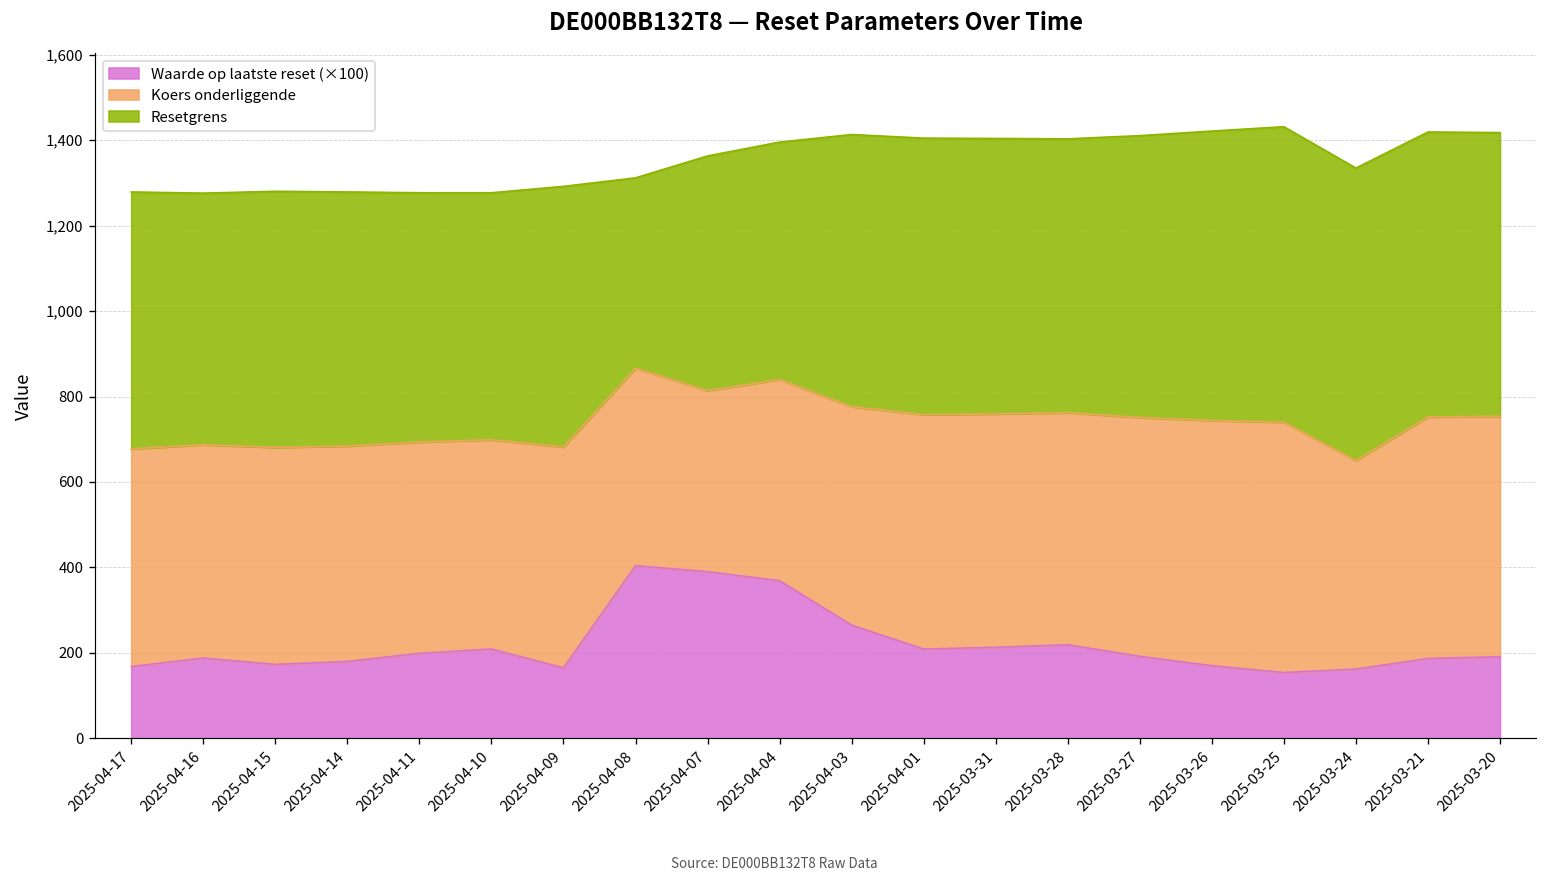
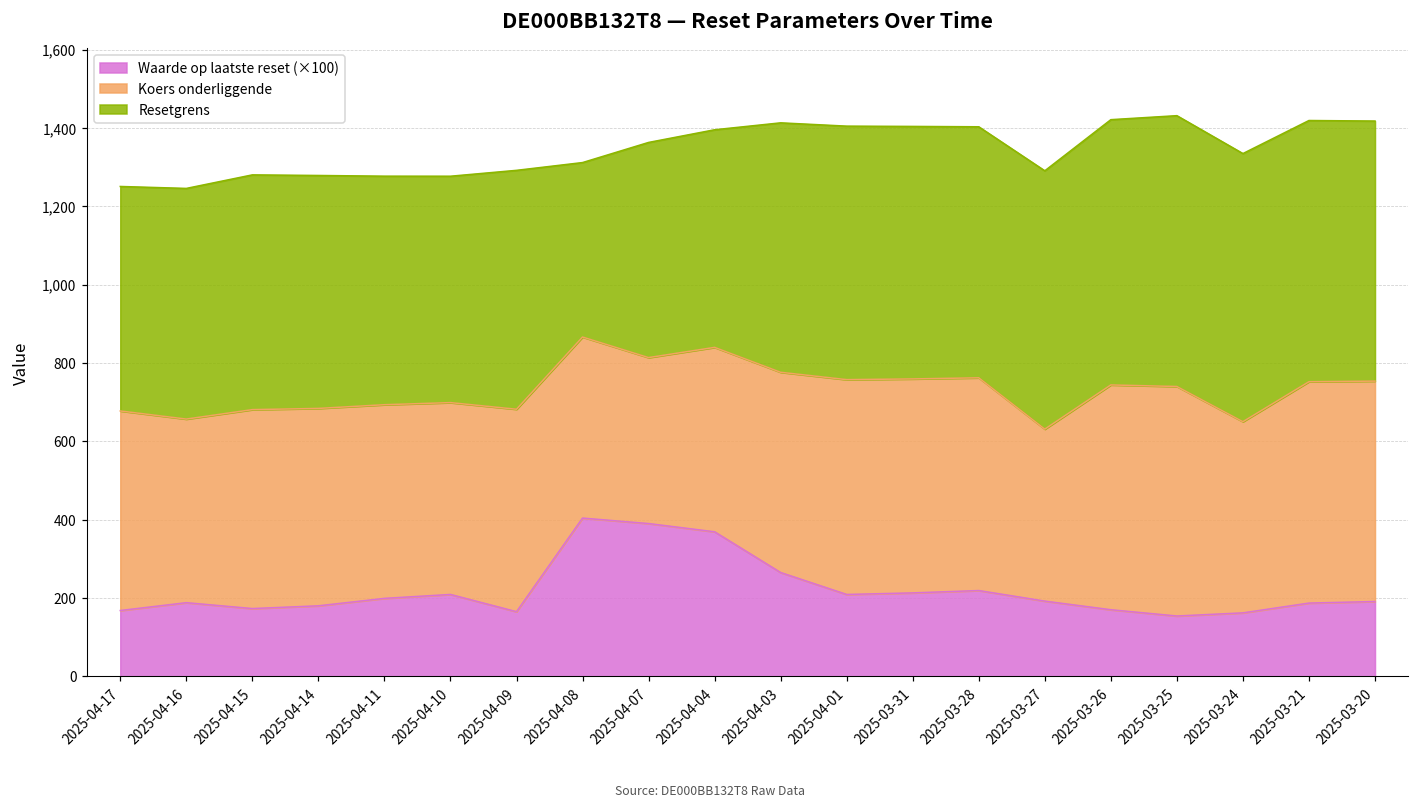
Resetgrens, 2025-04-17: 600 -> 570
Koers onderliggende, 2025-04-16: 500 -> 470
Koers onderliggende, 2025-03-27: 560 -> 440
